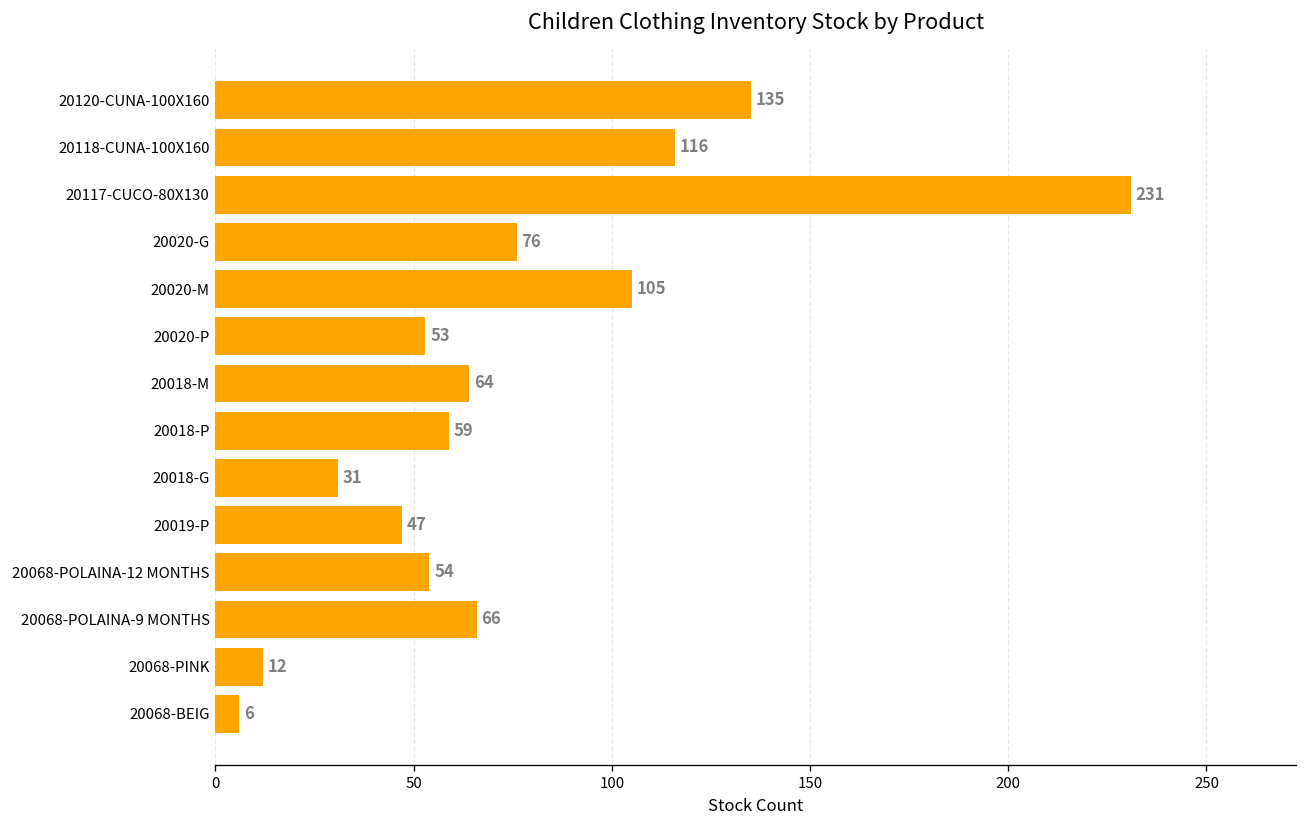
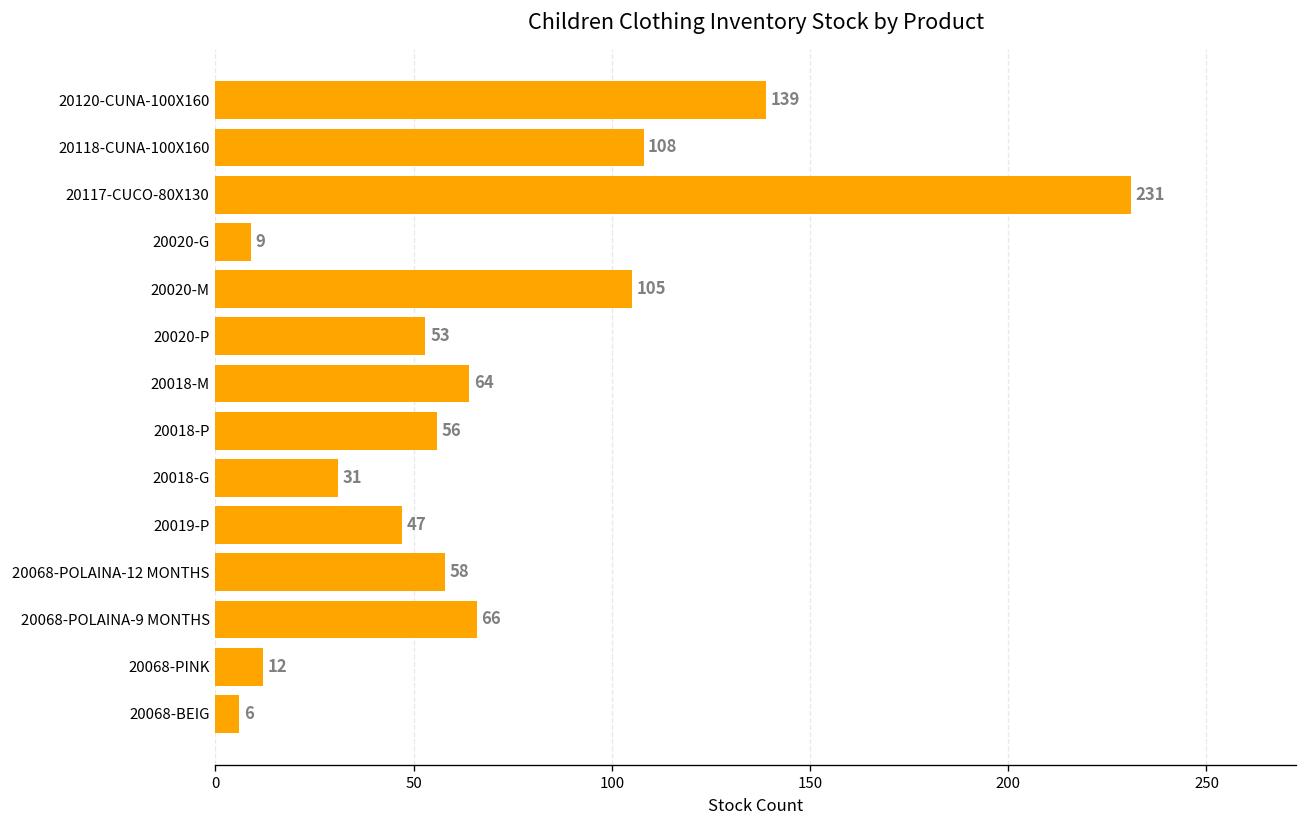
20120-CUNA-100X160: 135 -> 139
20118-CUNA-100X160: 116 -> 108
20020-G: 76 -> 9
20018-P: 59 -> 56
20068-POLAINA-12 MONTHS: 54 -> 58
